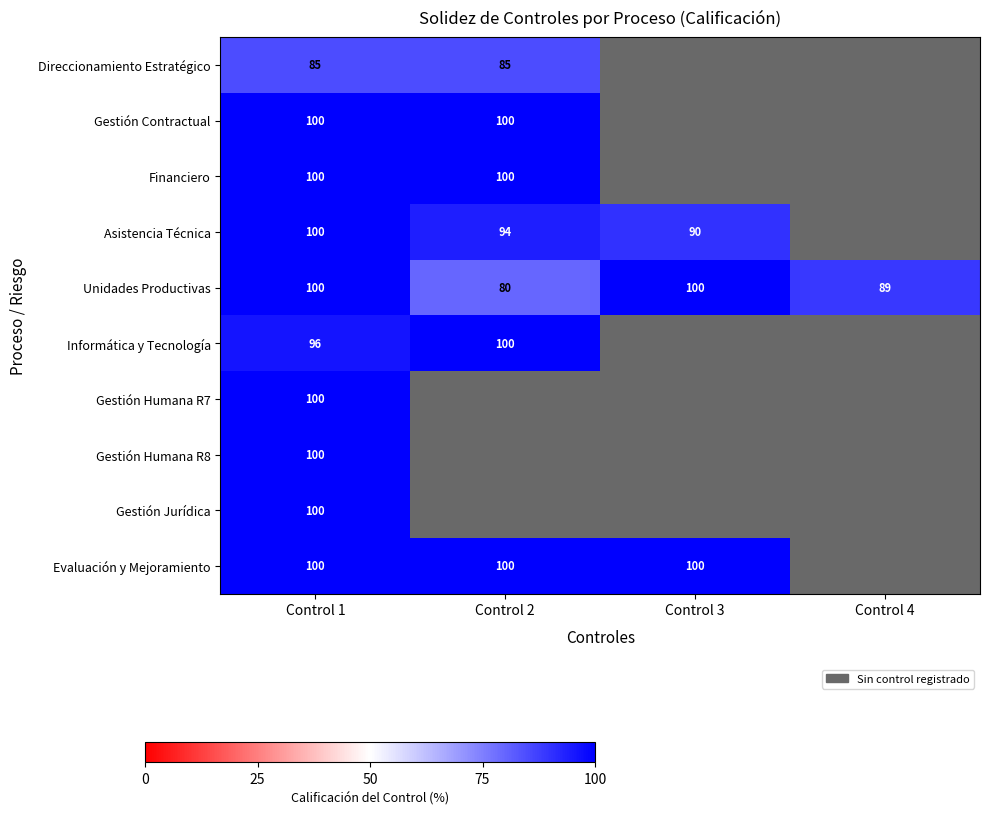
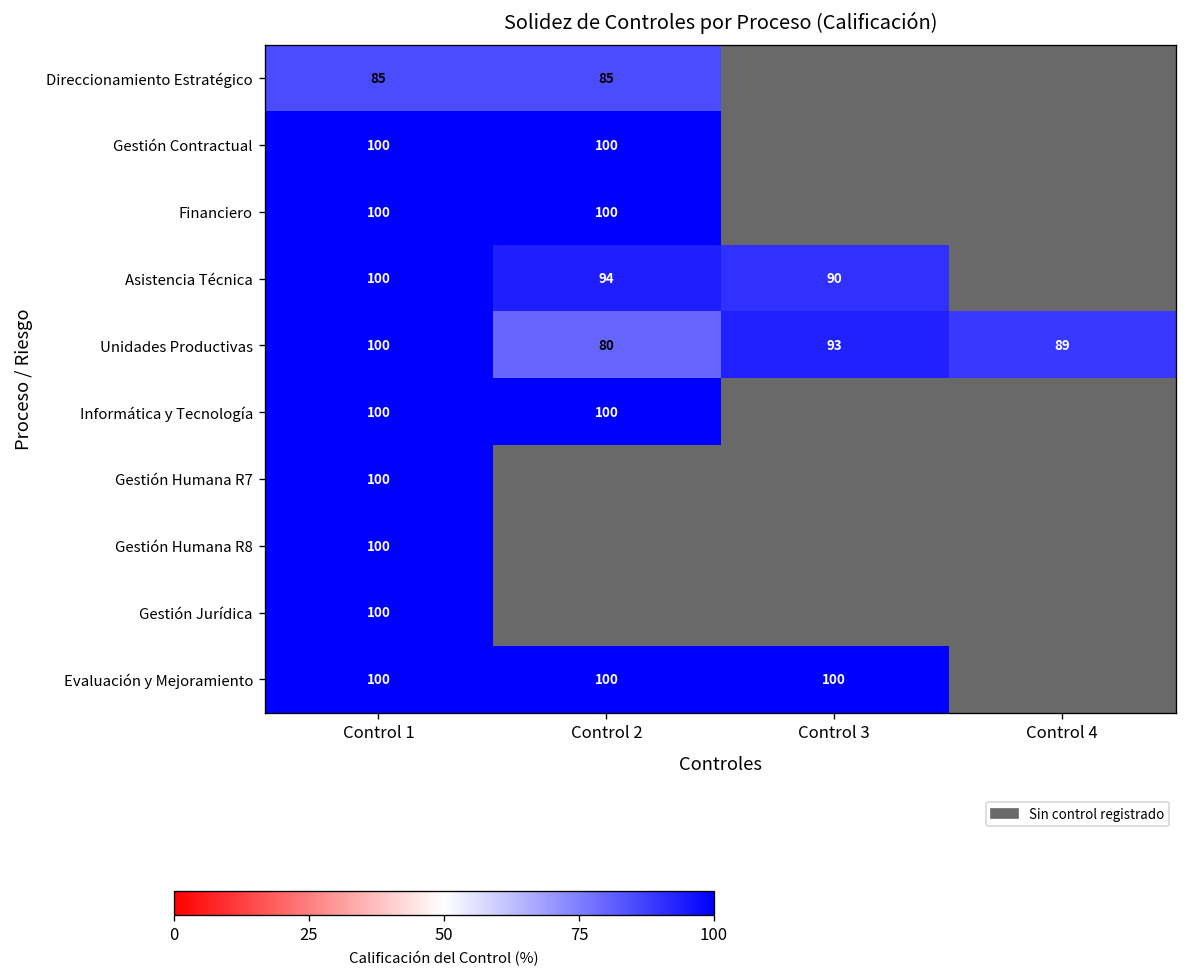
Unidades Productivas, Control 3: 100 -> 93
Informática y Tecnología, Control 1: 96 -> 100
